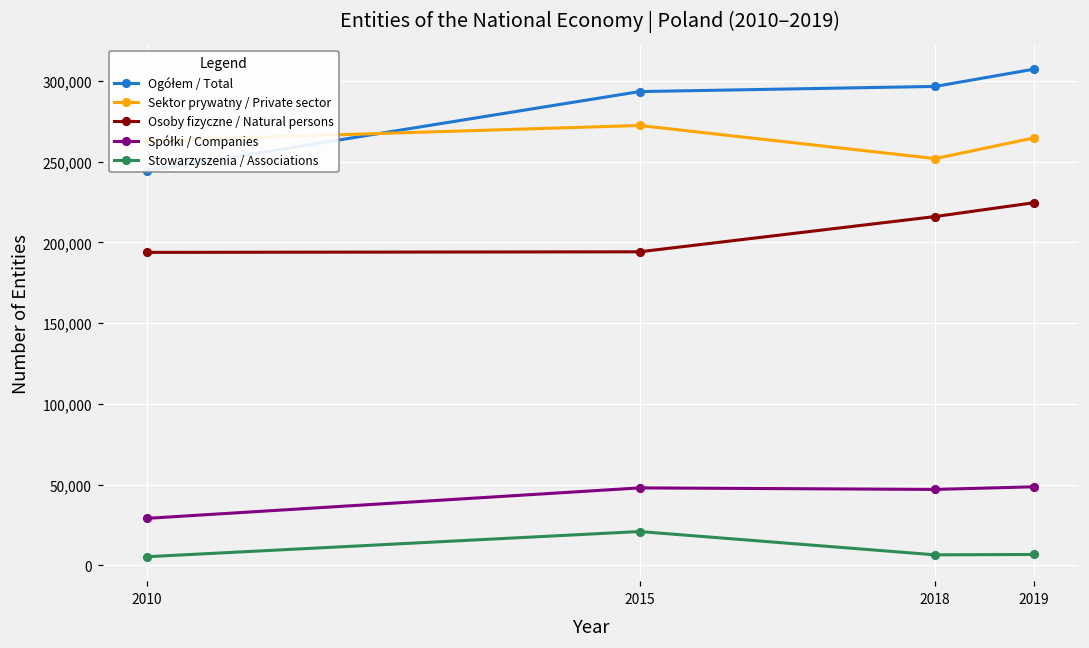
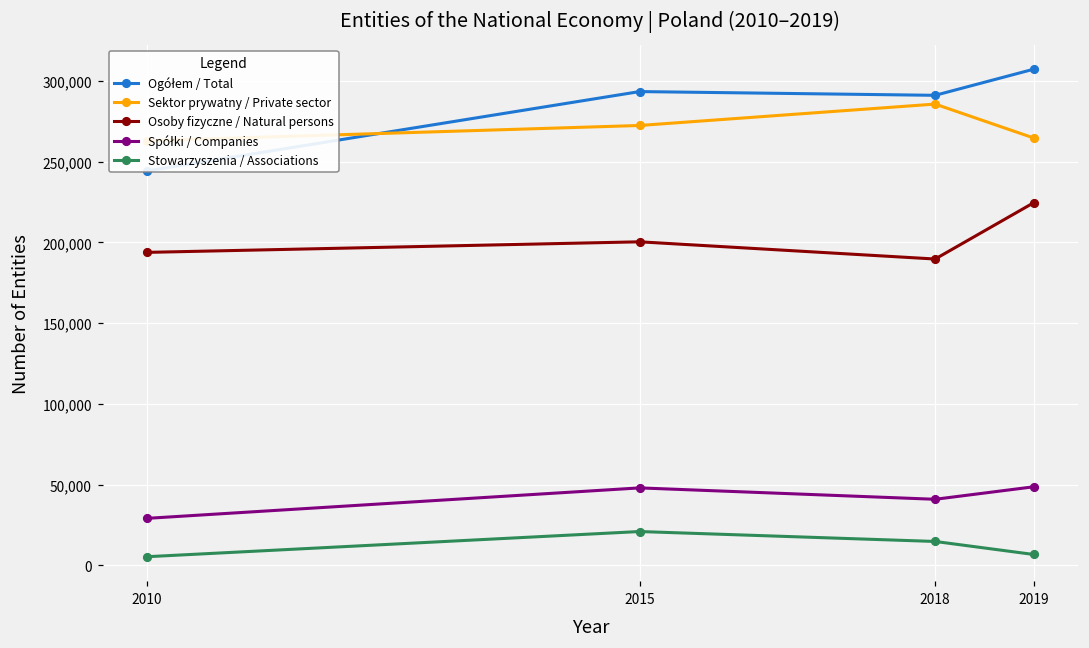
Osoby fizyczne / Natural persons, 2015: 194,000 -> 200,000
Ogółem / Total, 2018: 297,000 -> 291,000
Sektor prywatny / Private sector, 2018: 252,000 -> 286,000
Osoby fizyczne / Natural persons, 2018: 216,000 -> 190,000
Spółki / Companies, 2018: 47,000 -> 41,000
Stowarzyszenia / Associations, 2018: 7,000 -> 15,000
